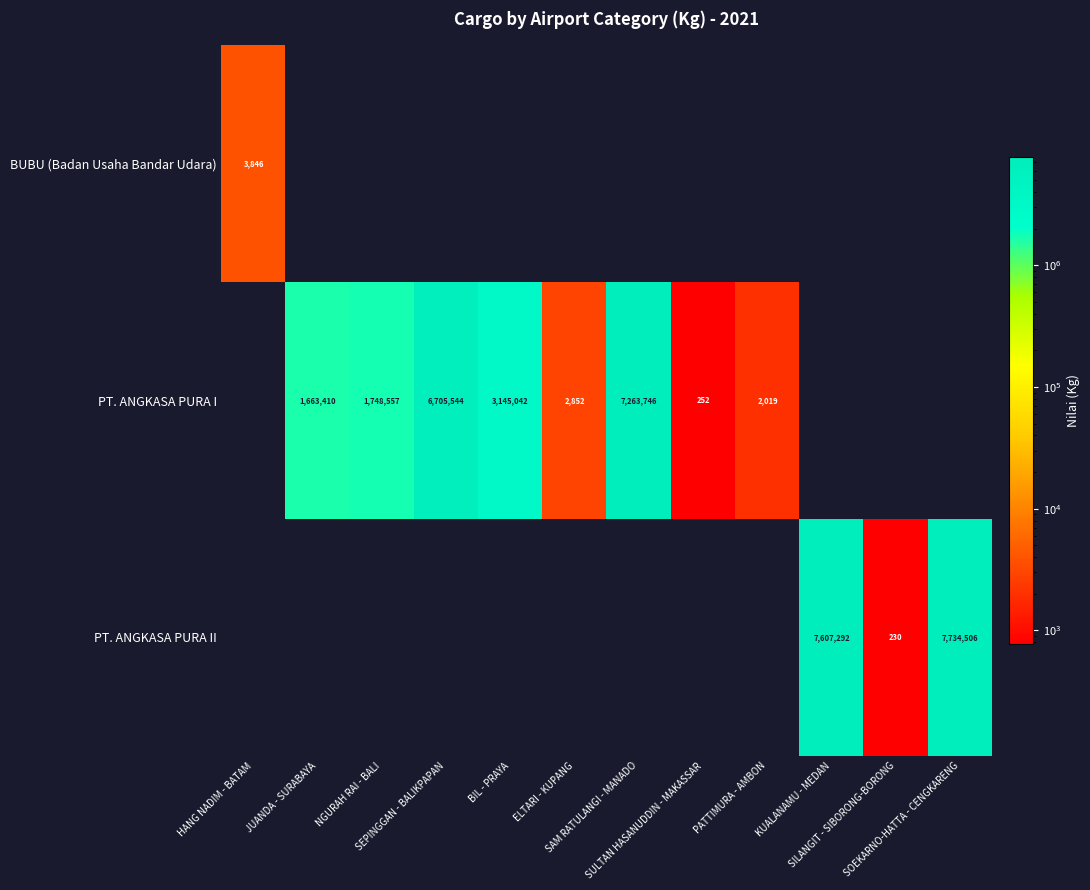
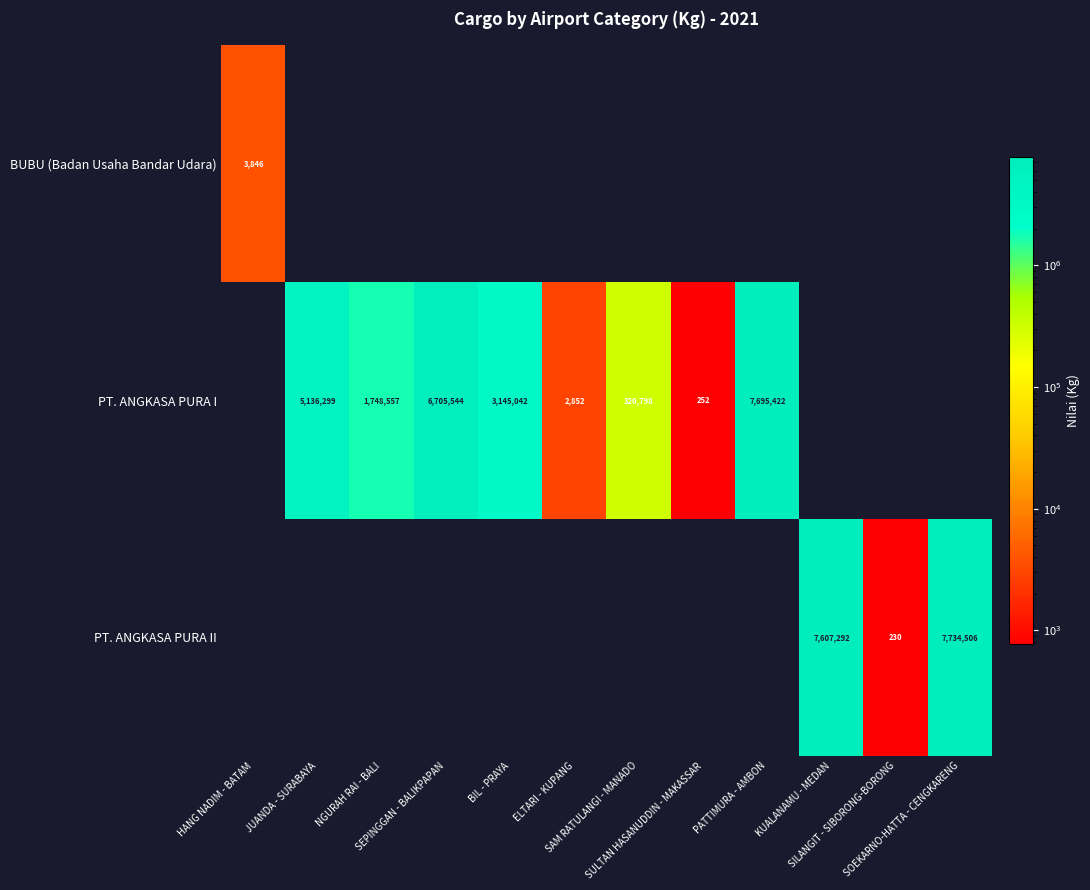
PT. ANGKASA PURA I, JUANDA - SURABAYA: 1,663,410 -> 5,136,299
PT. ANGKASA PURA I, SAM RATULANGI - MANADO: 7,263,746 -> 320,798
PT. ANGKASA PURA I, PATTIMURA - AMBON: 2,019 -> 7,695,422
